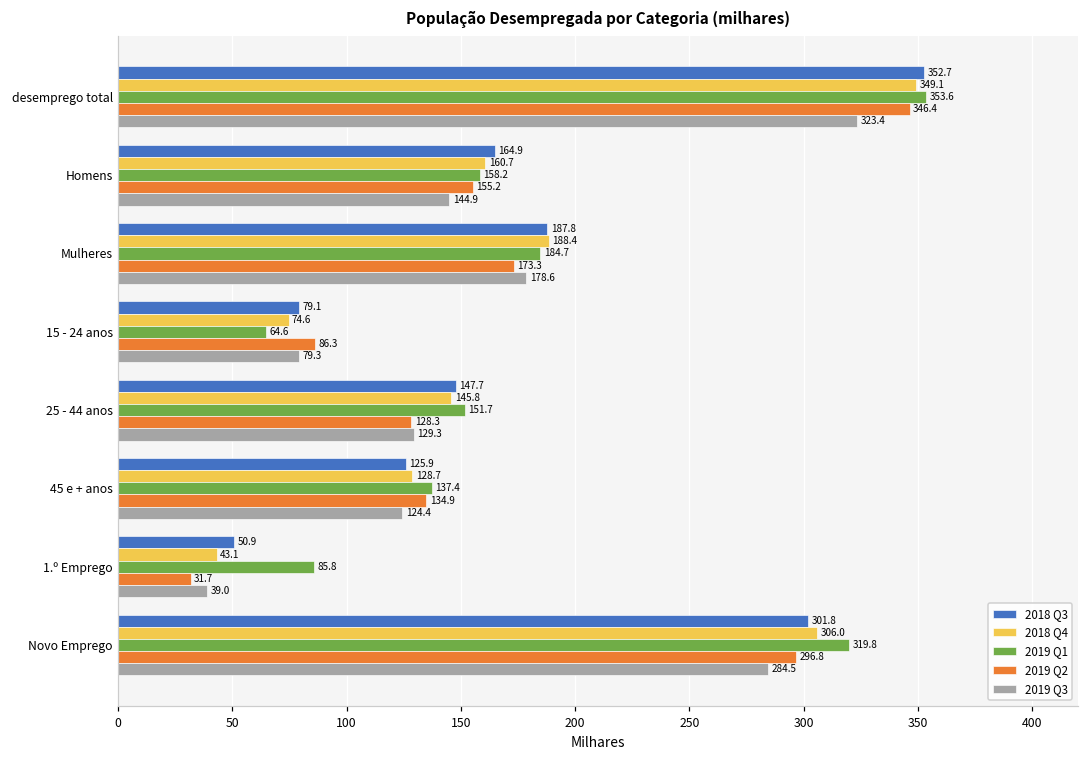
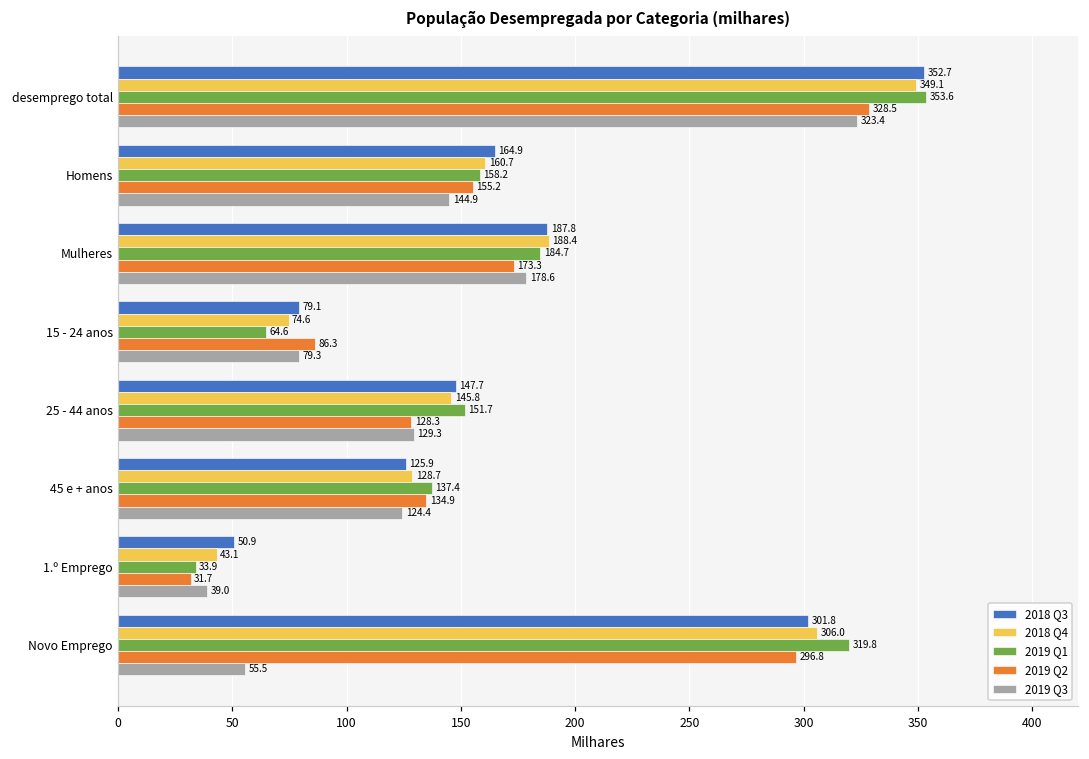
2019 Q2, desemprego total: 346.4 -> 328.5
2019 Q1, 1.º Emprego: 85.8 -> 33.9
2019 Q3, Novo Emprego: 284.5 -> 55.5
